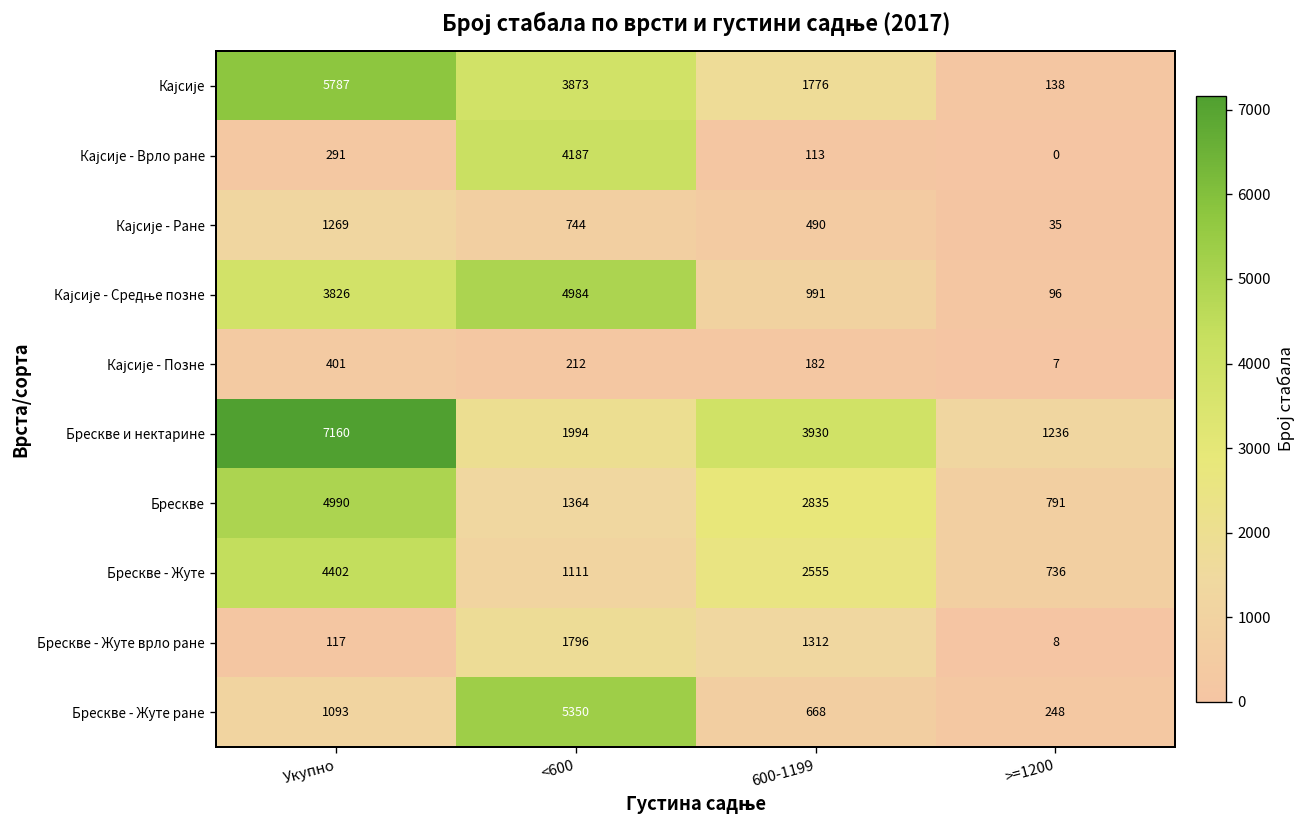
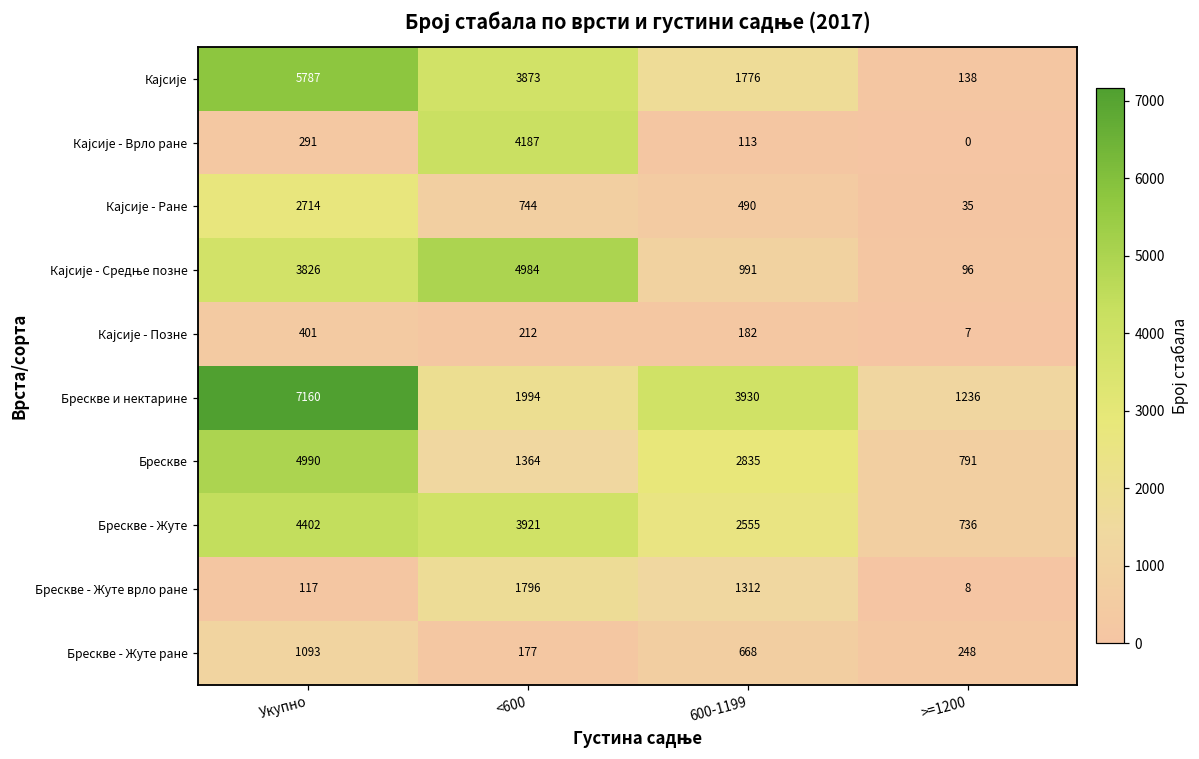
Кајсије - Ране, Укупно: 1269 -> 2714
Брескве - Жуте, <600: 1111 -> 3921
Брескве - Жуте ране, <600: 5350 -> 177
